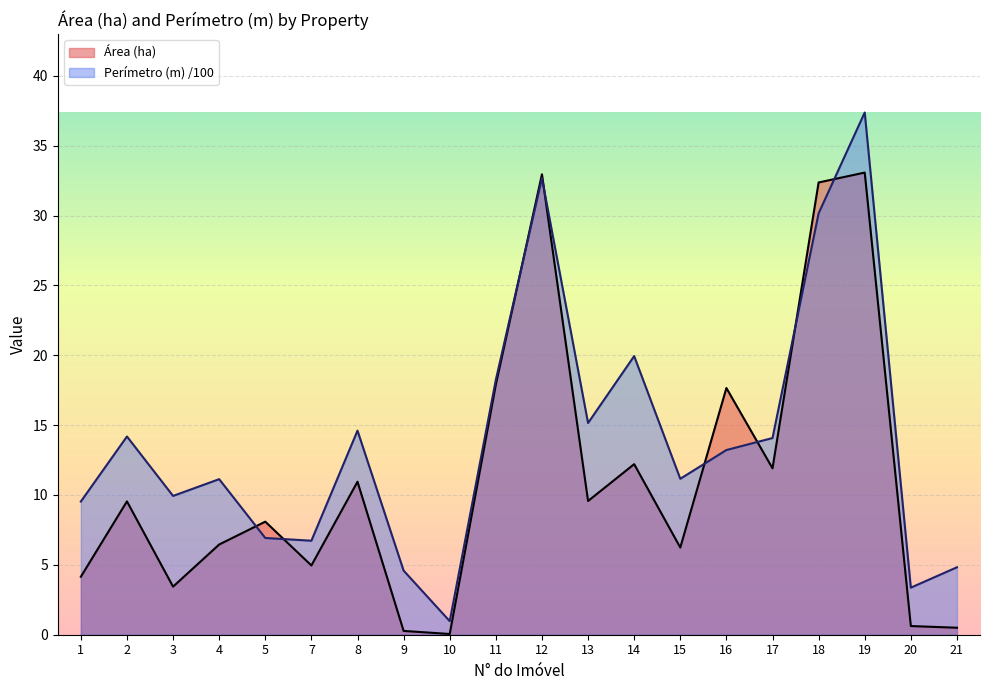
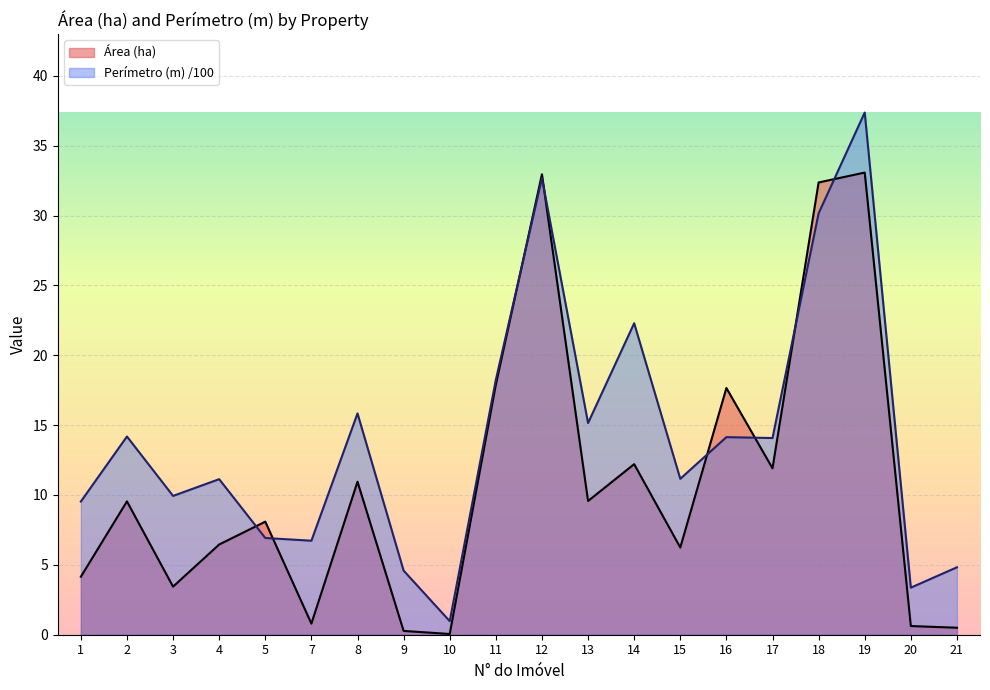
Área (ha), 7: 5.0 -> 0.8
Perímetro (m) /100, 8: 14.6 -> 15.8
Perímetro (m) /100, 14: 19.9 -> 22.3
Perímetro (m) /100, 16: 13.2 -> 14.1
